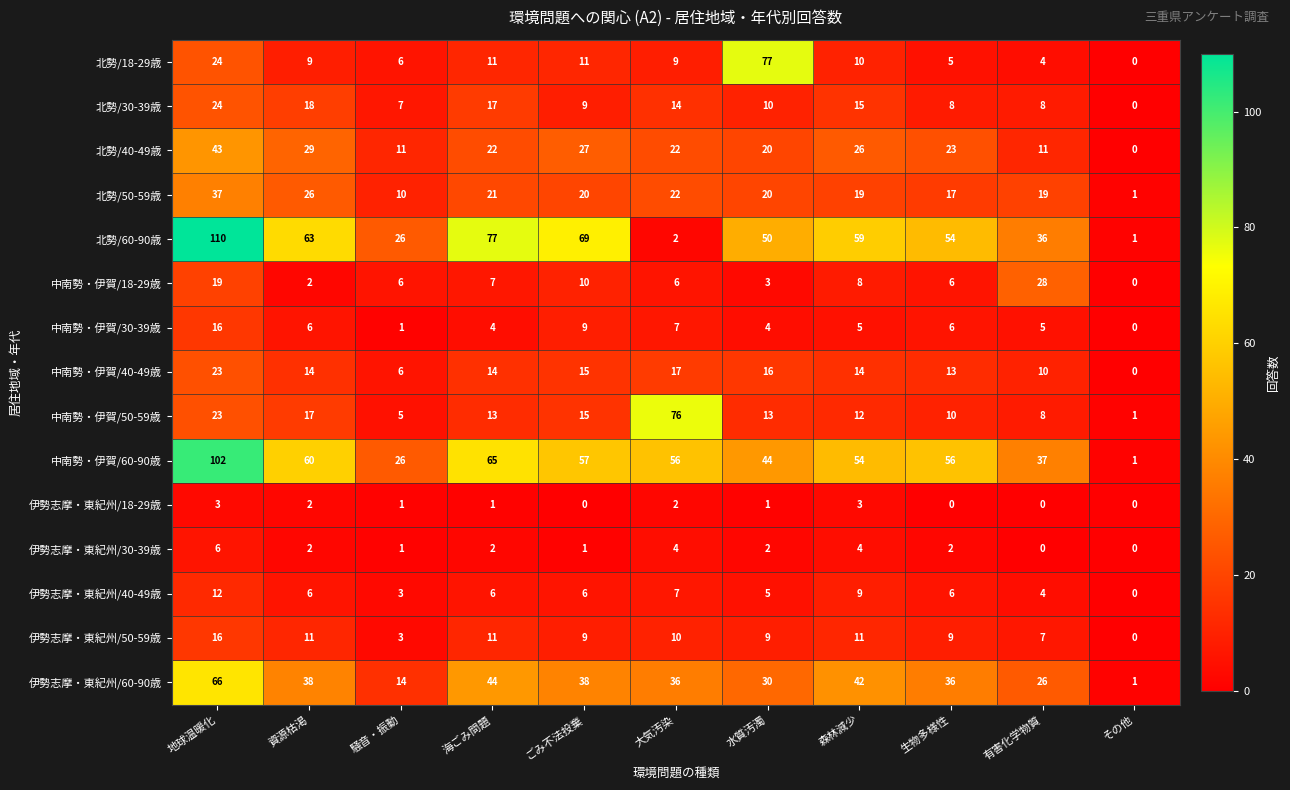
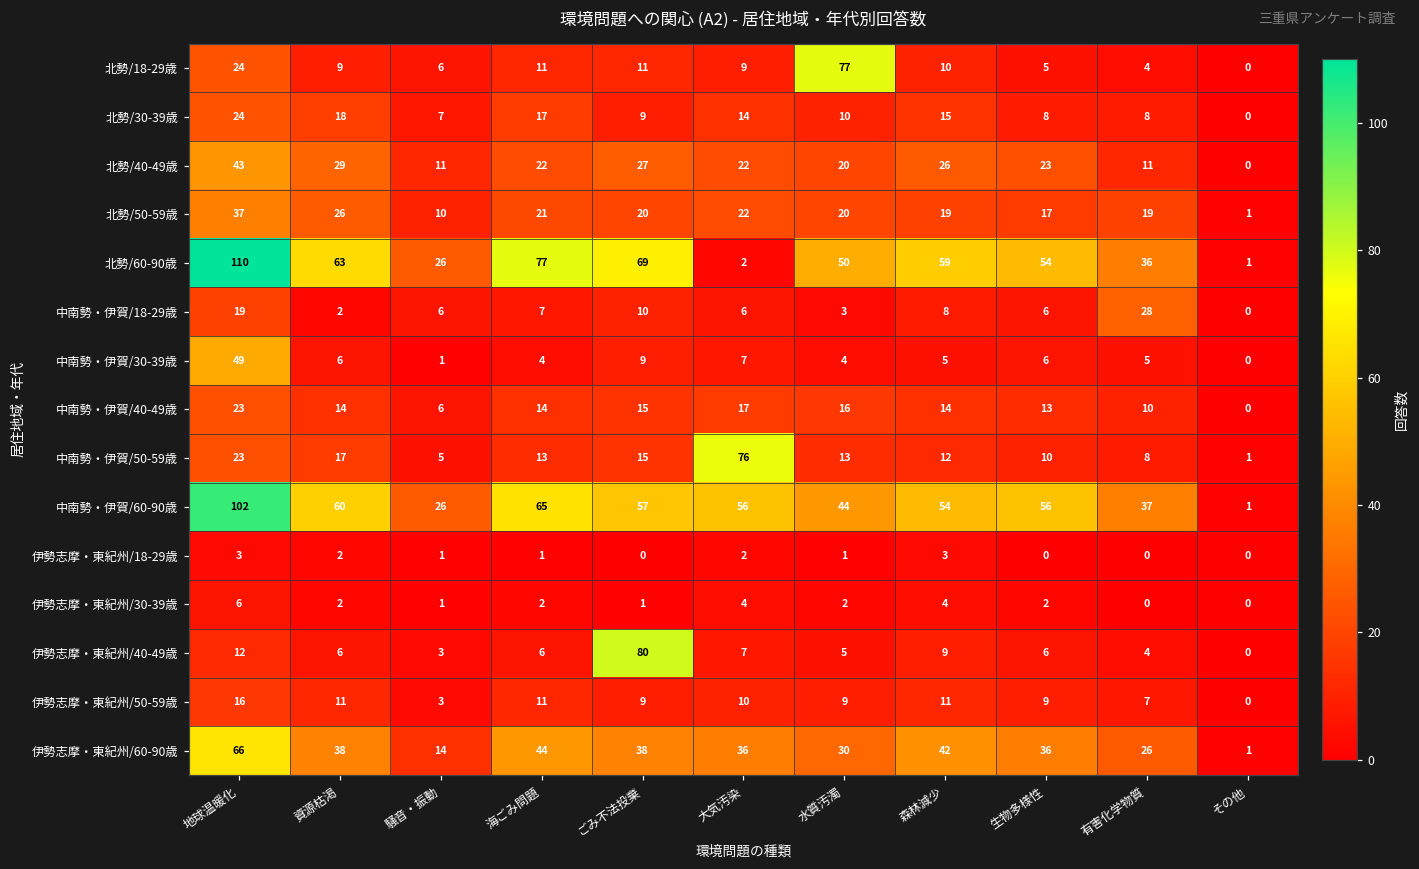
中南勢・伊賀/30-39歳, 地球温暖化: 16 -> 49
伊勢志摩・東紀州/40-49歳, ごみ不法投棄: 6 -> 80
